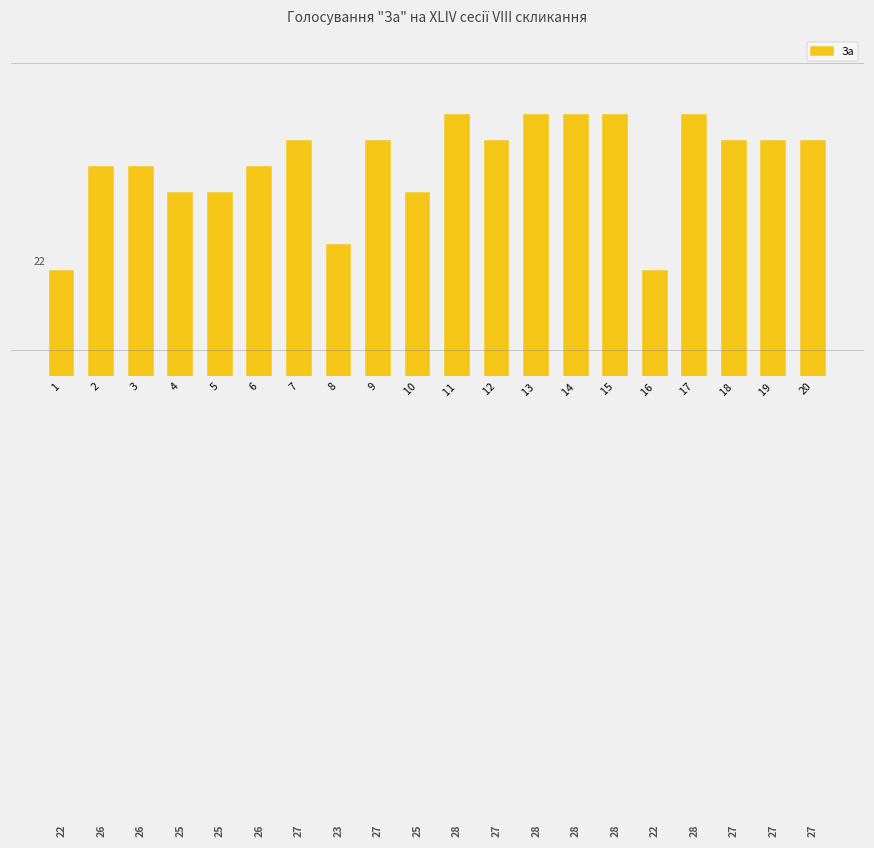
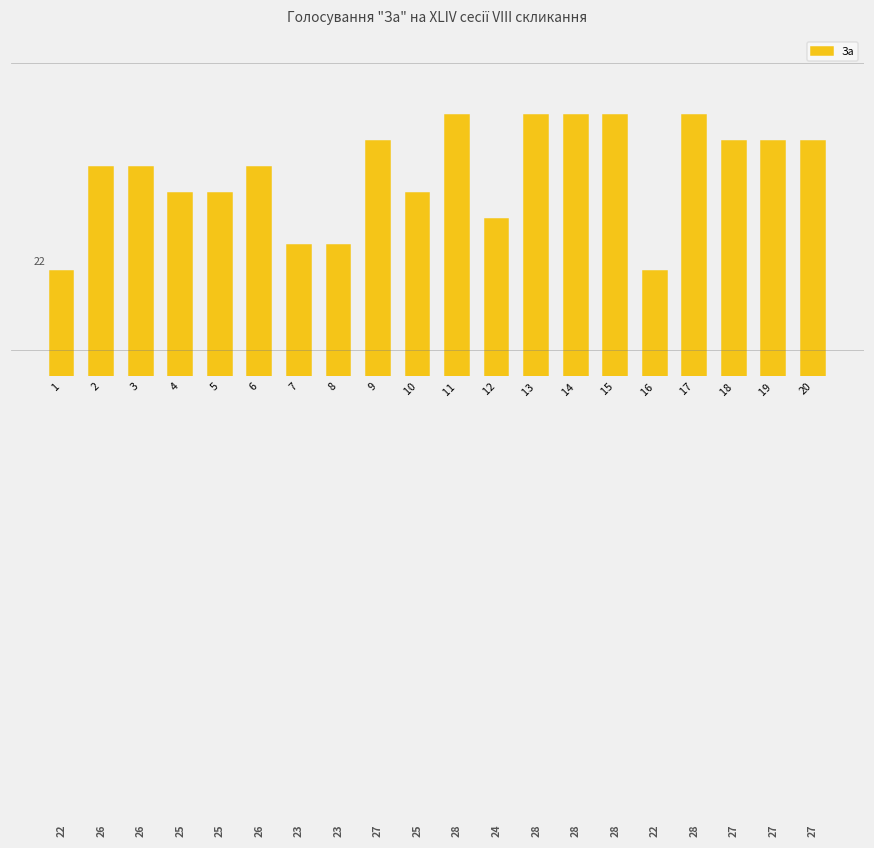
7: 27 -> 23
12: 27 -> 24
